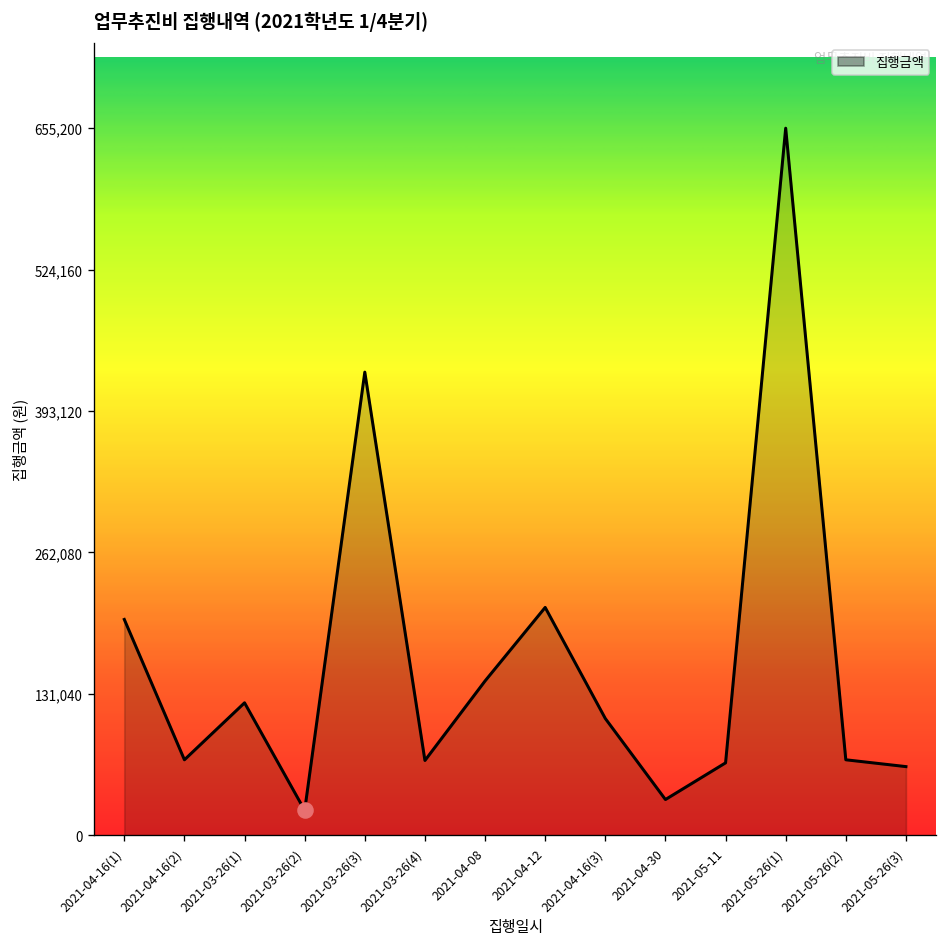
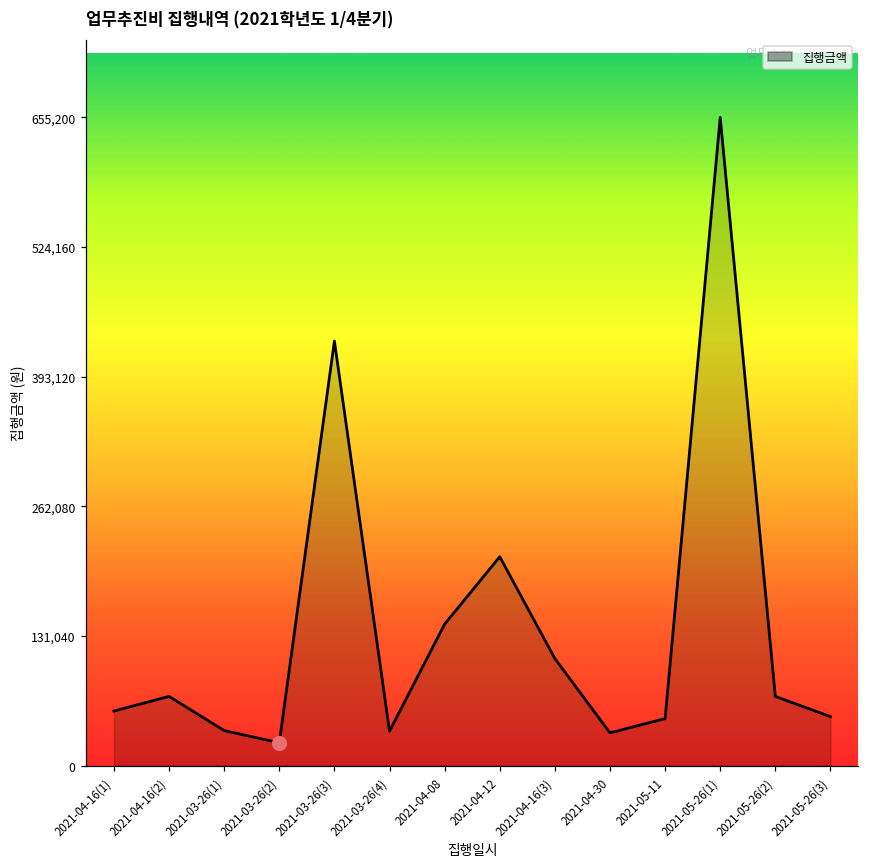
집행금액, 2021-04-16(1): 200,000 -> 60,000
집행금액, 2021-03-26(1): 120,000 -> 40,000
집행금액, 2021-03-26(4): 70,000 -> 30,000
집행금액, 2021-05-11: 70,000 -> 50,000
집행금액, 2021-05-26(3): 60,000 -> 50,000
